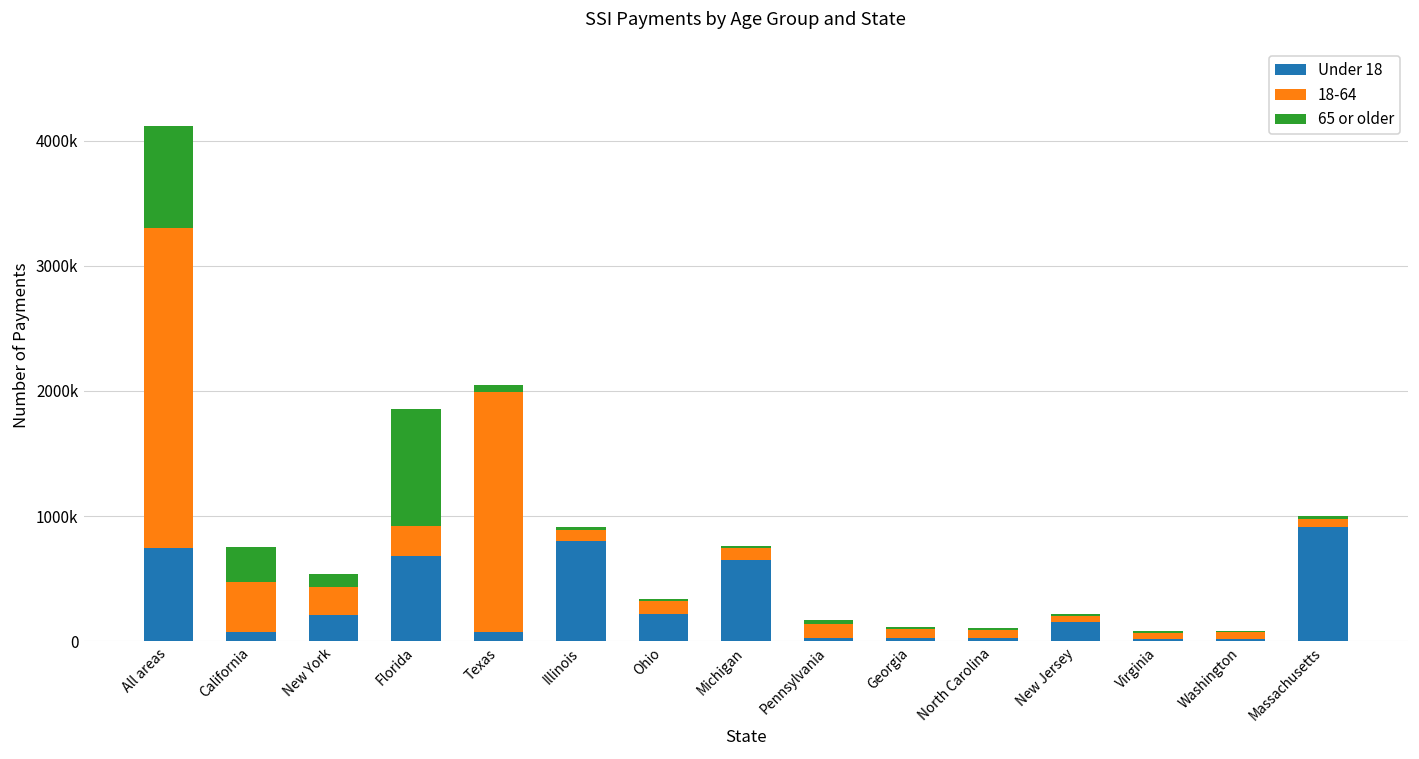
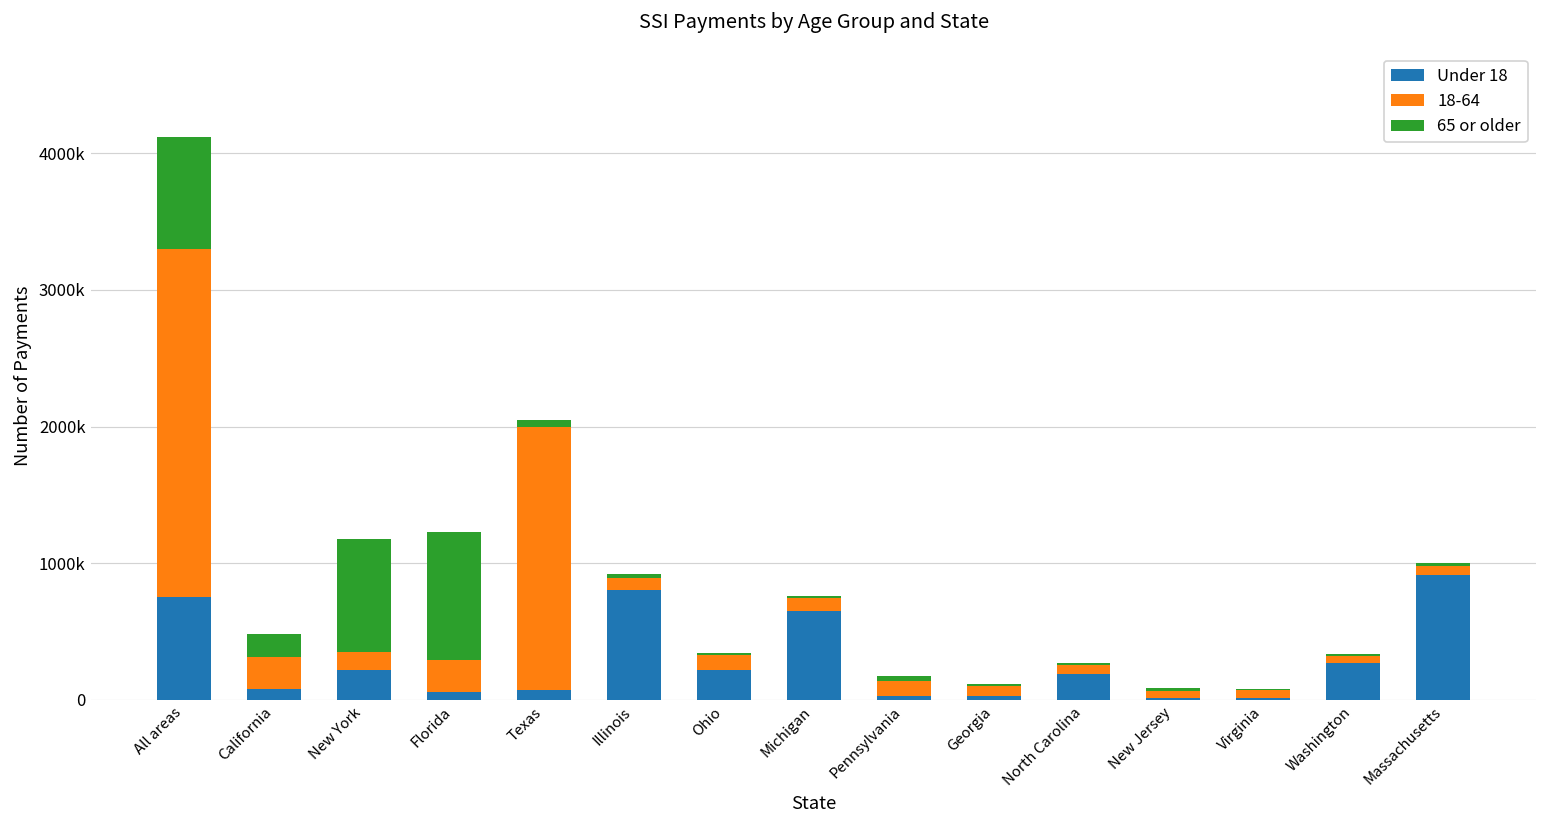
18-64, California: 400000 -> 240000
65 or older, California: 280000 -> 170000
18-64, New York: 220000 -> 140000
65 or older, New York: 110000 -> 830000
Under 18, Florida: 680000 -> 50000
Under 18, North Carolina: 20000 -> 190000
Under 18, New Jersey: 150000 -> 20000
Under 18, Washington: 20000 -> 270000
